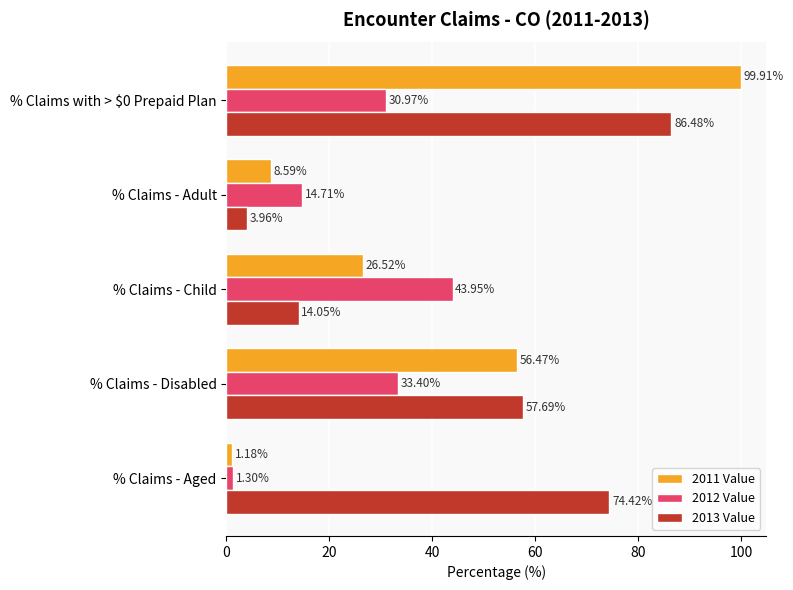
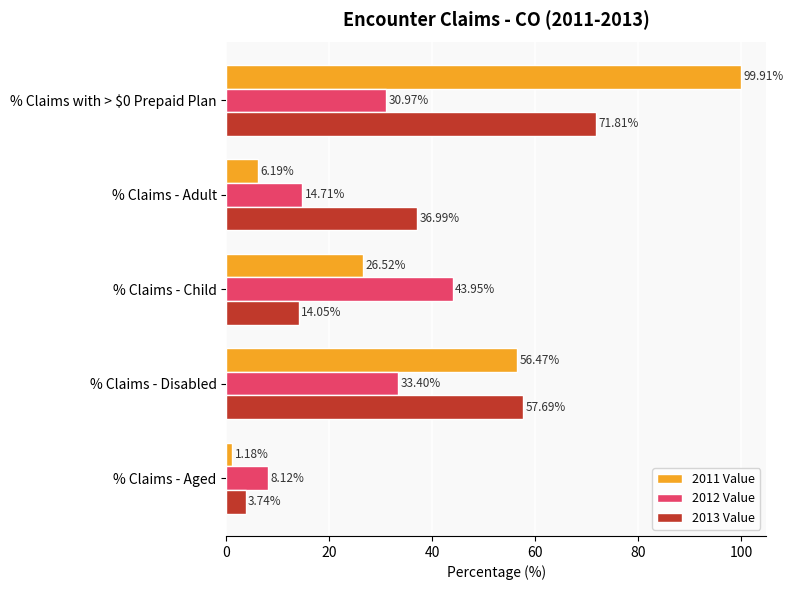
2013 Value, % Claims with > $0 Prepaid Plan: 86.48% -> 71.81%
2011 Value, % Claims - Adult: 8.59% -> 6.19%
2013 Value, % Claims - Adult: 3.96% -> 36.99%
2012 Value, % Claims - Aged: 1.30% -> 8.12%
2013 Value, % Claims - Aged: 74.42% -> 3.74%
